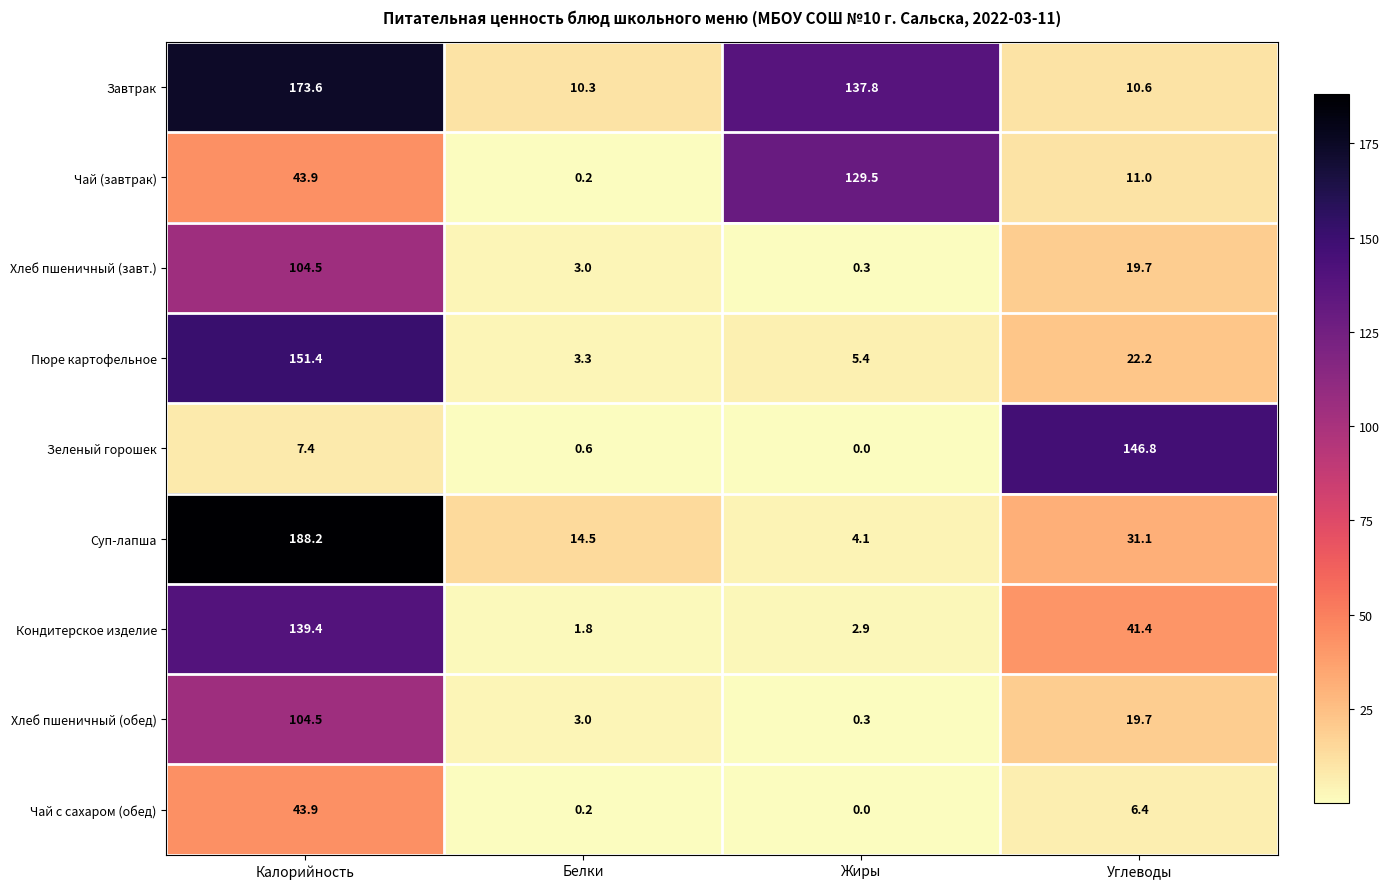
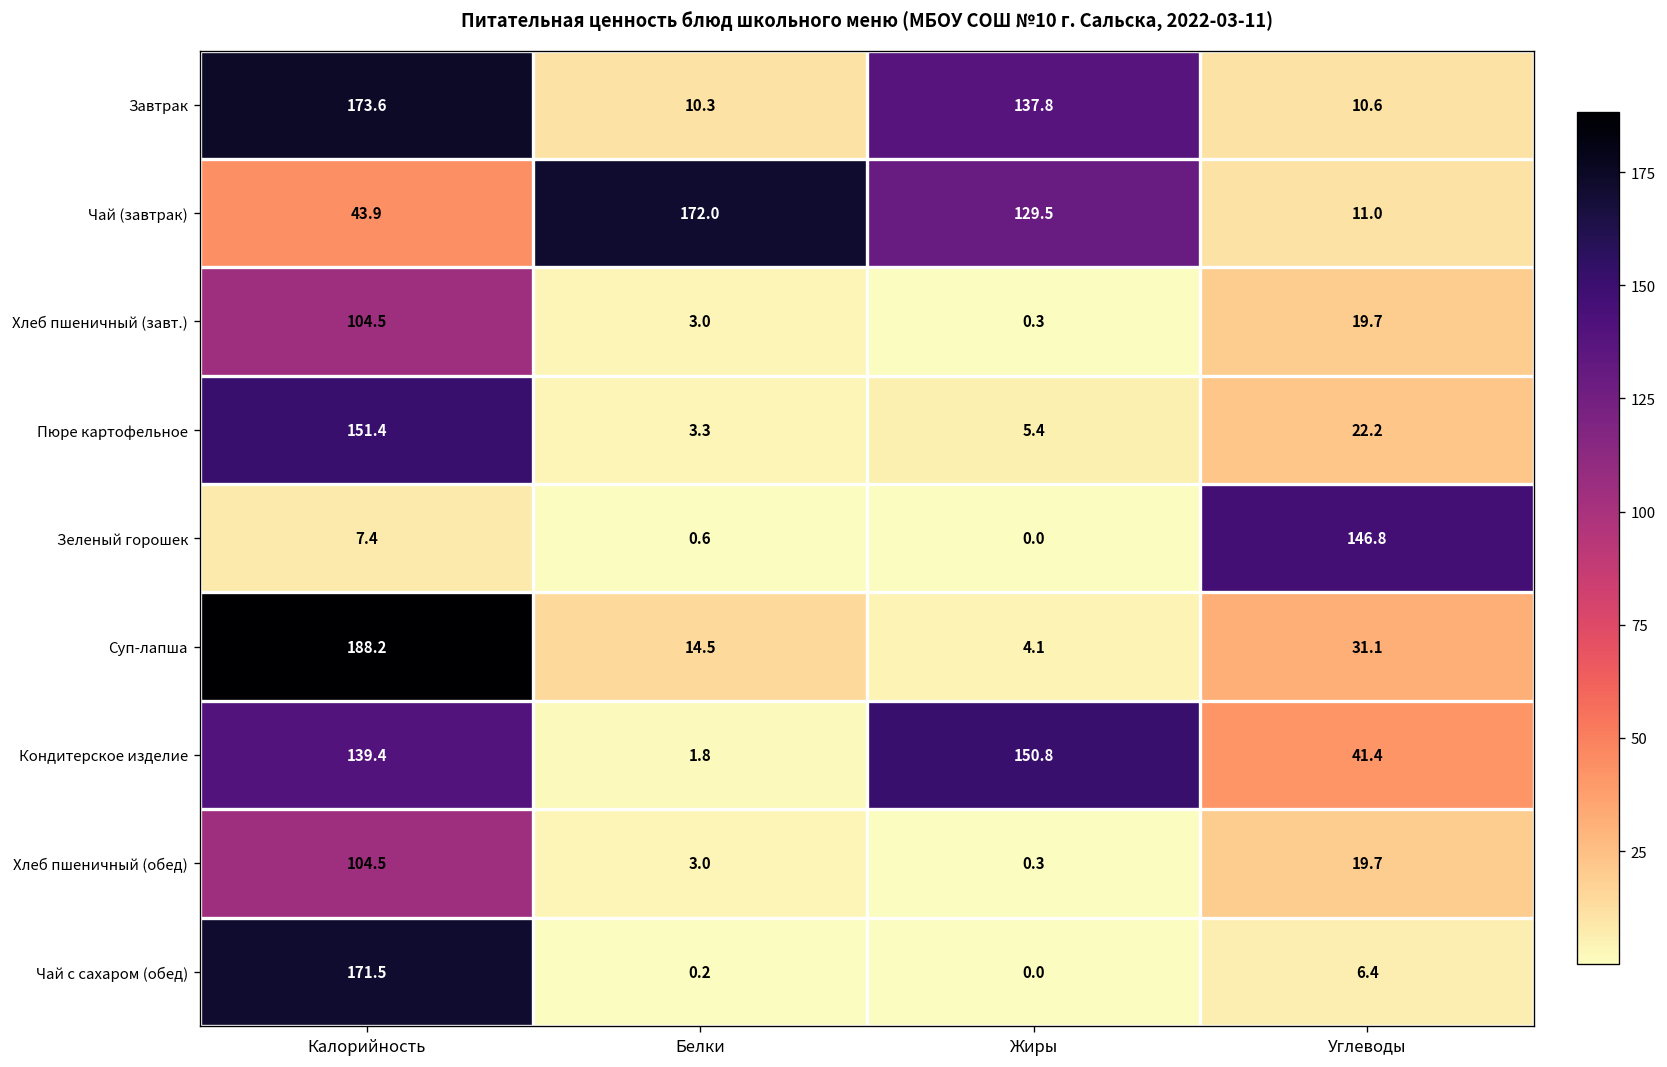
Чай (завтрак), Белки: 0.2 -> 172.0
Кондитерское изделие, Жиры: 2.9 -> 150.8
Чай с сахаром (обед), Калорийность: 43.9 -> 171.5
